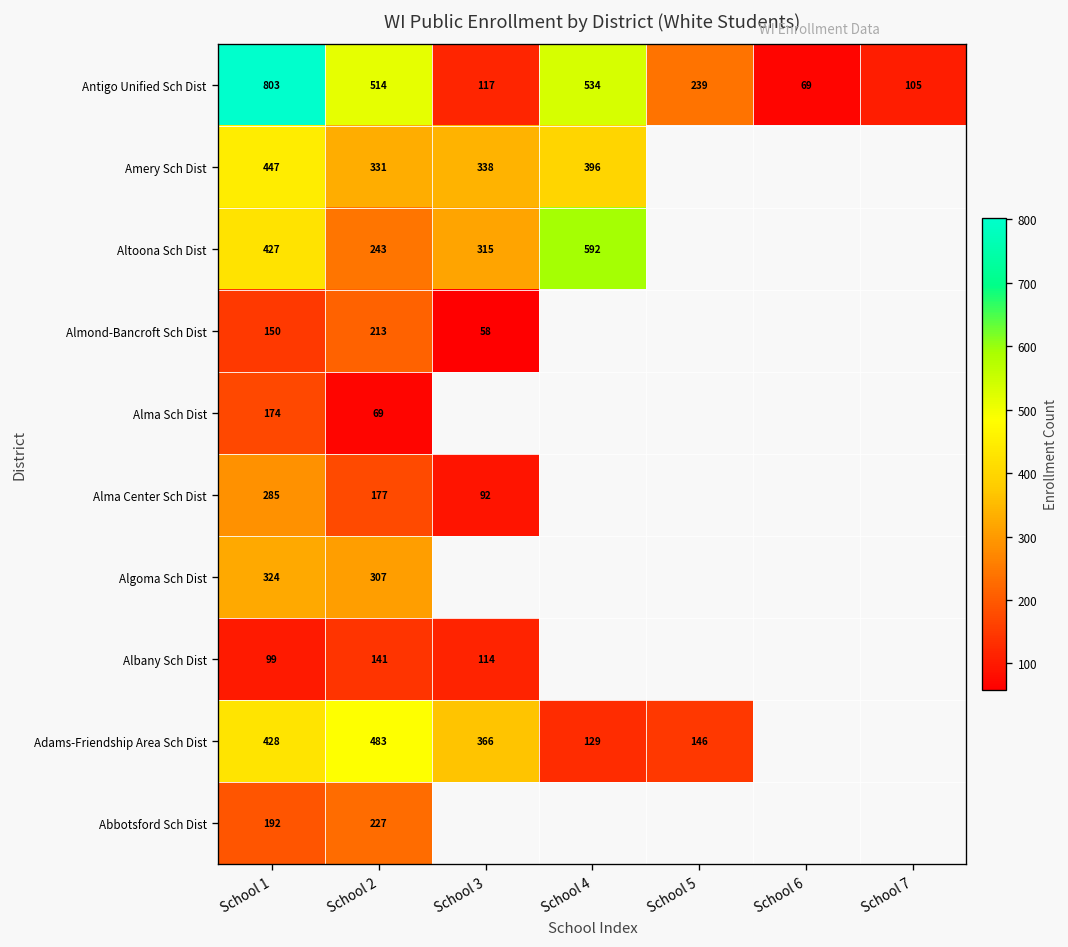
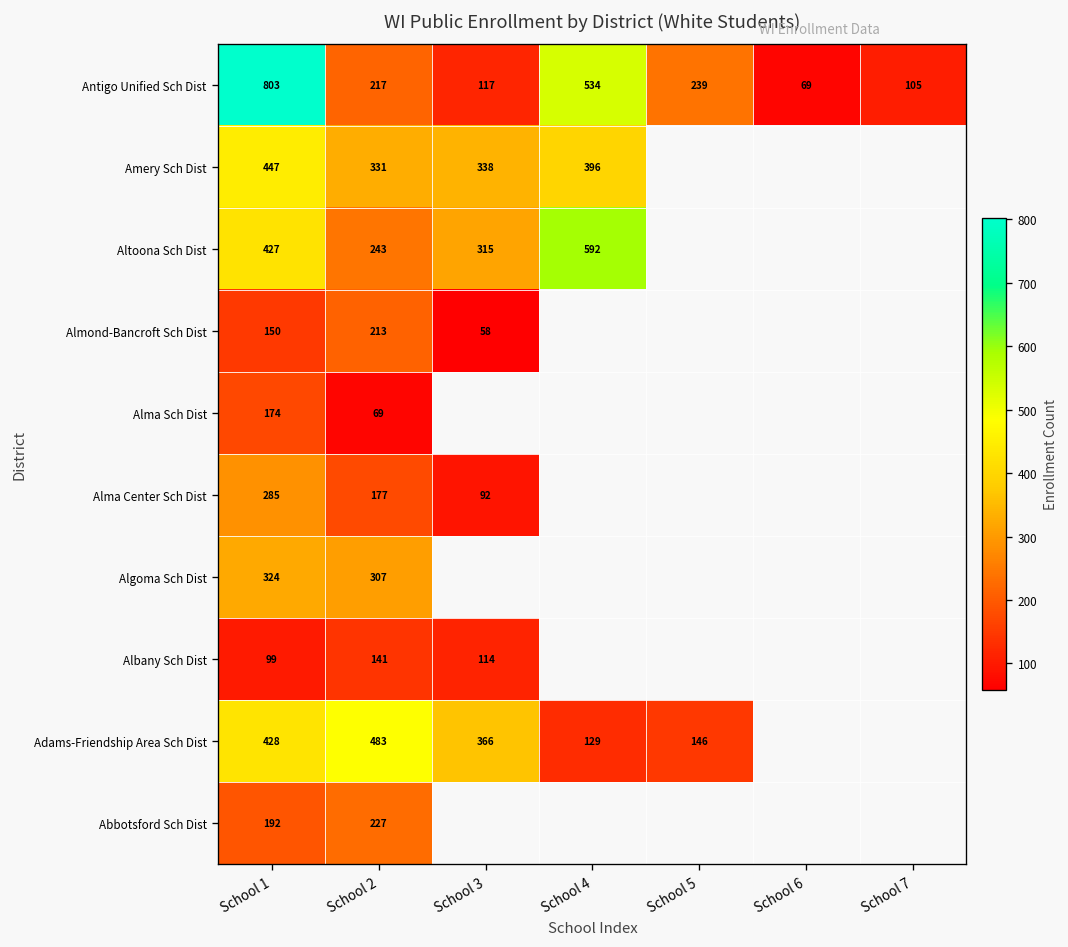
Antigo Unified Sch Dist, School 2: 514 -> 217
